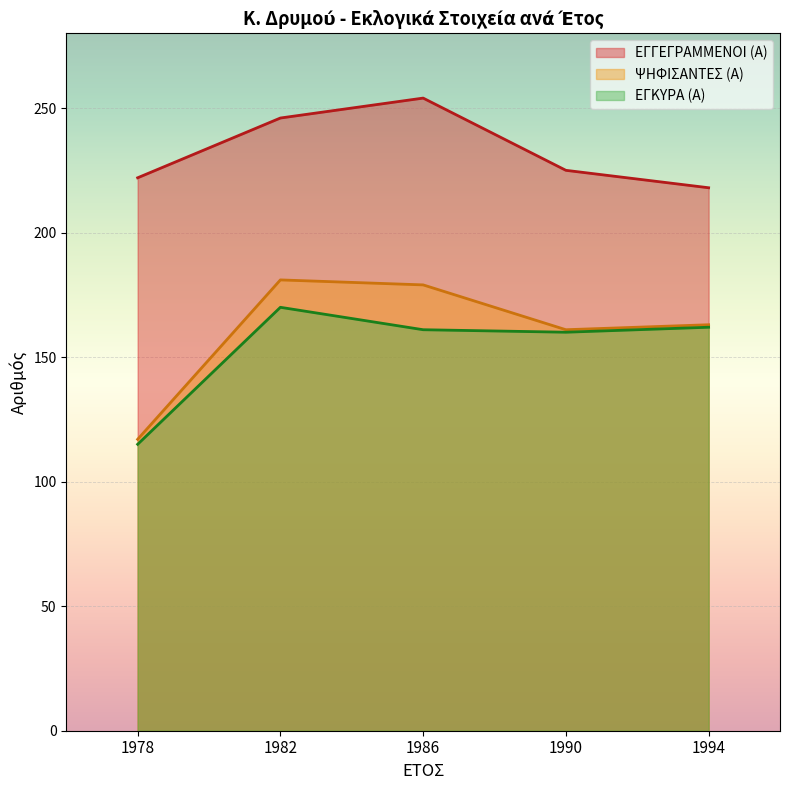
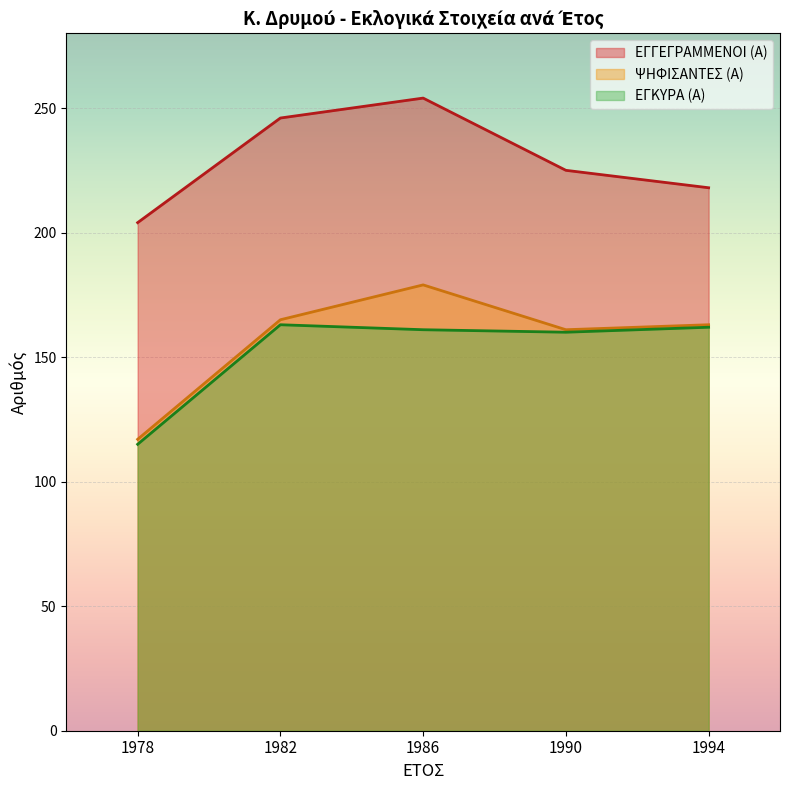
ΕΓΓΕΓΡΑΜΜΕΝΟΙ (Α), 1978: 222 -> 204
ΨΗΦΙΣΑΝΤΕΣ (Α), 1982: 181 -> 165
ΕΓΚΥΡΑ (Α), 1982: 170 -> 163
